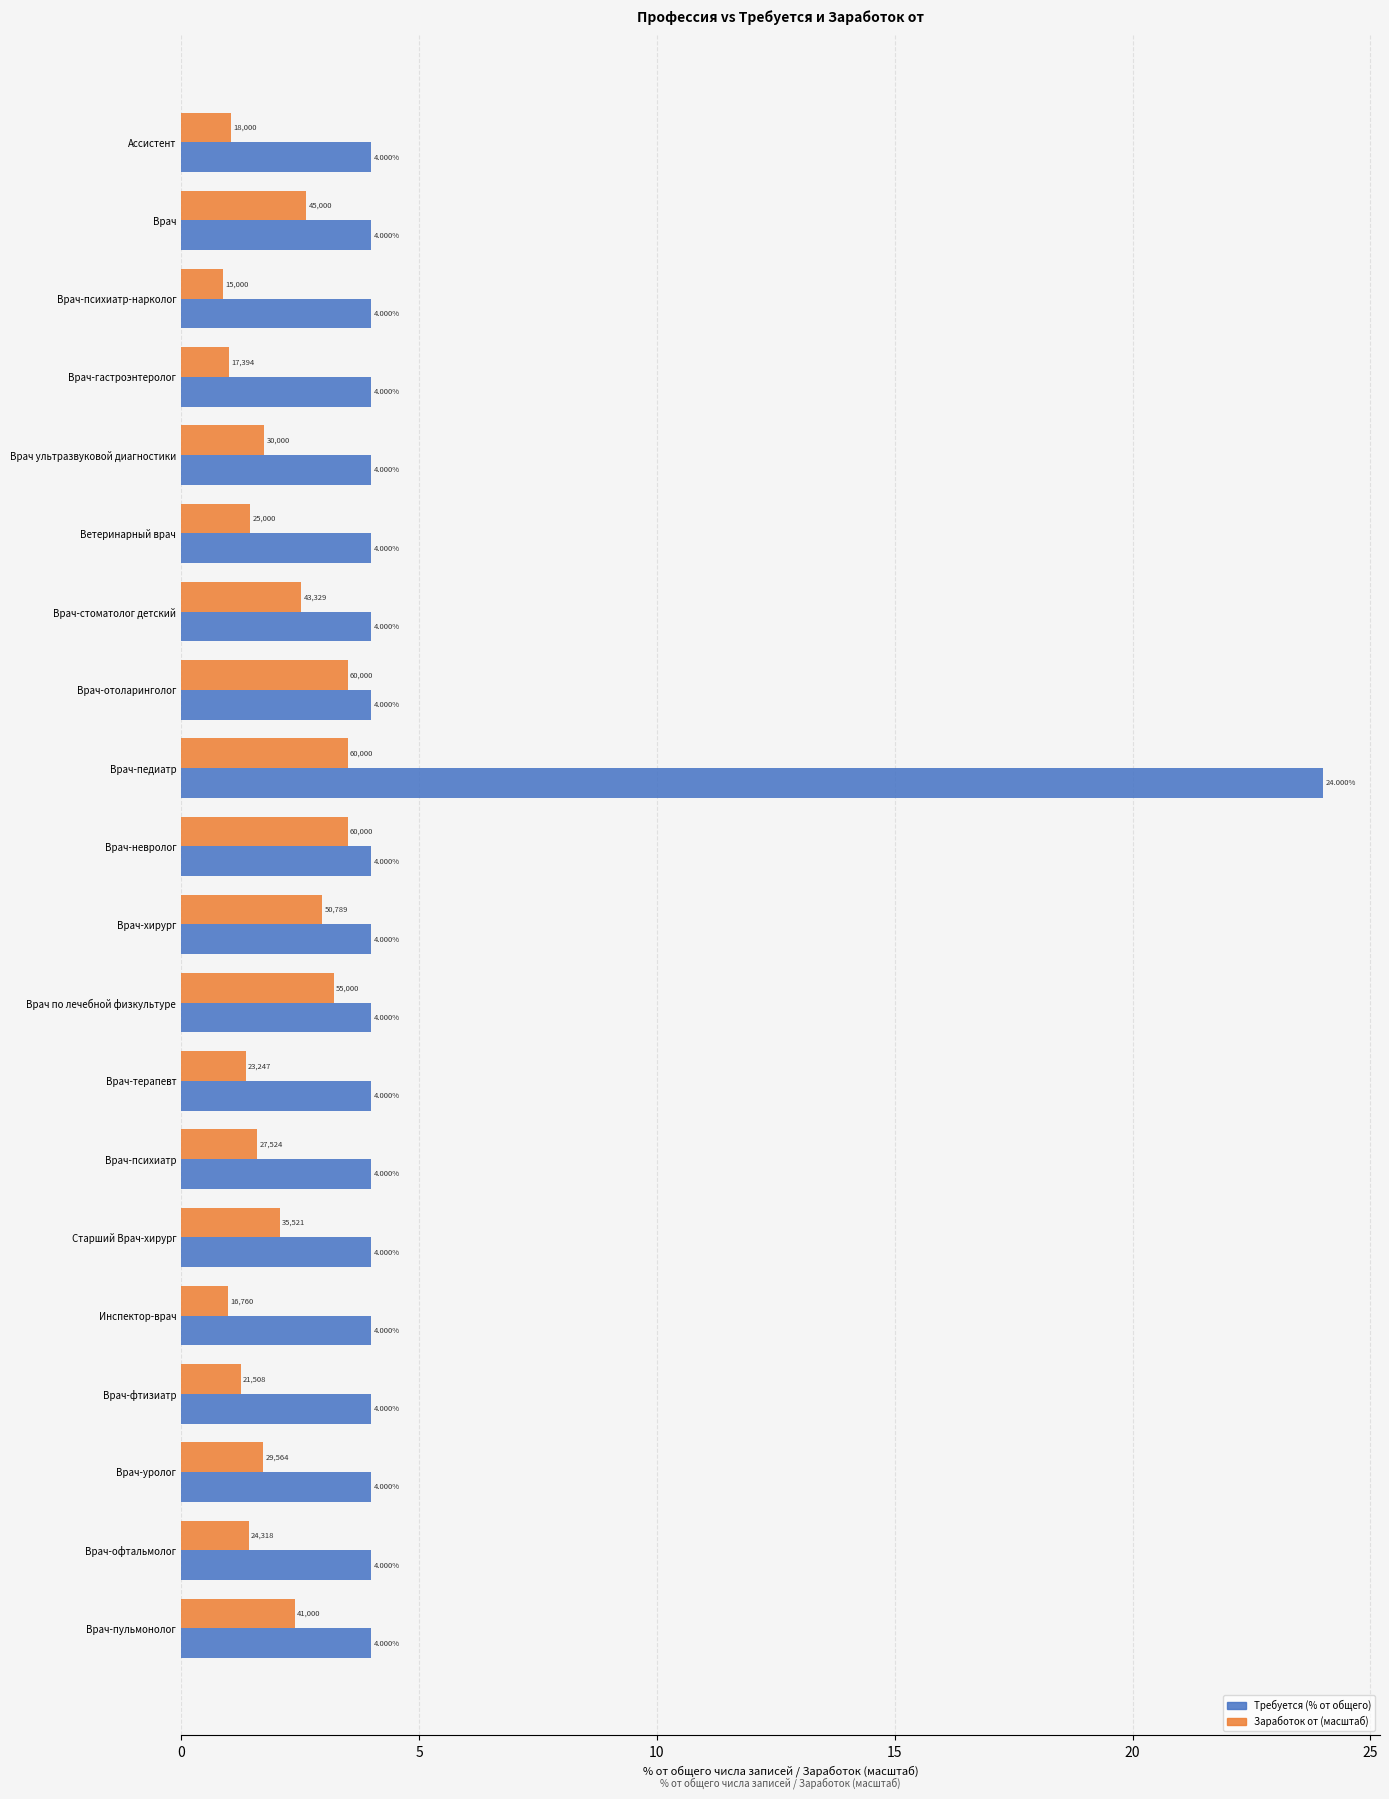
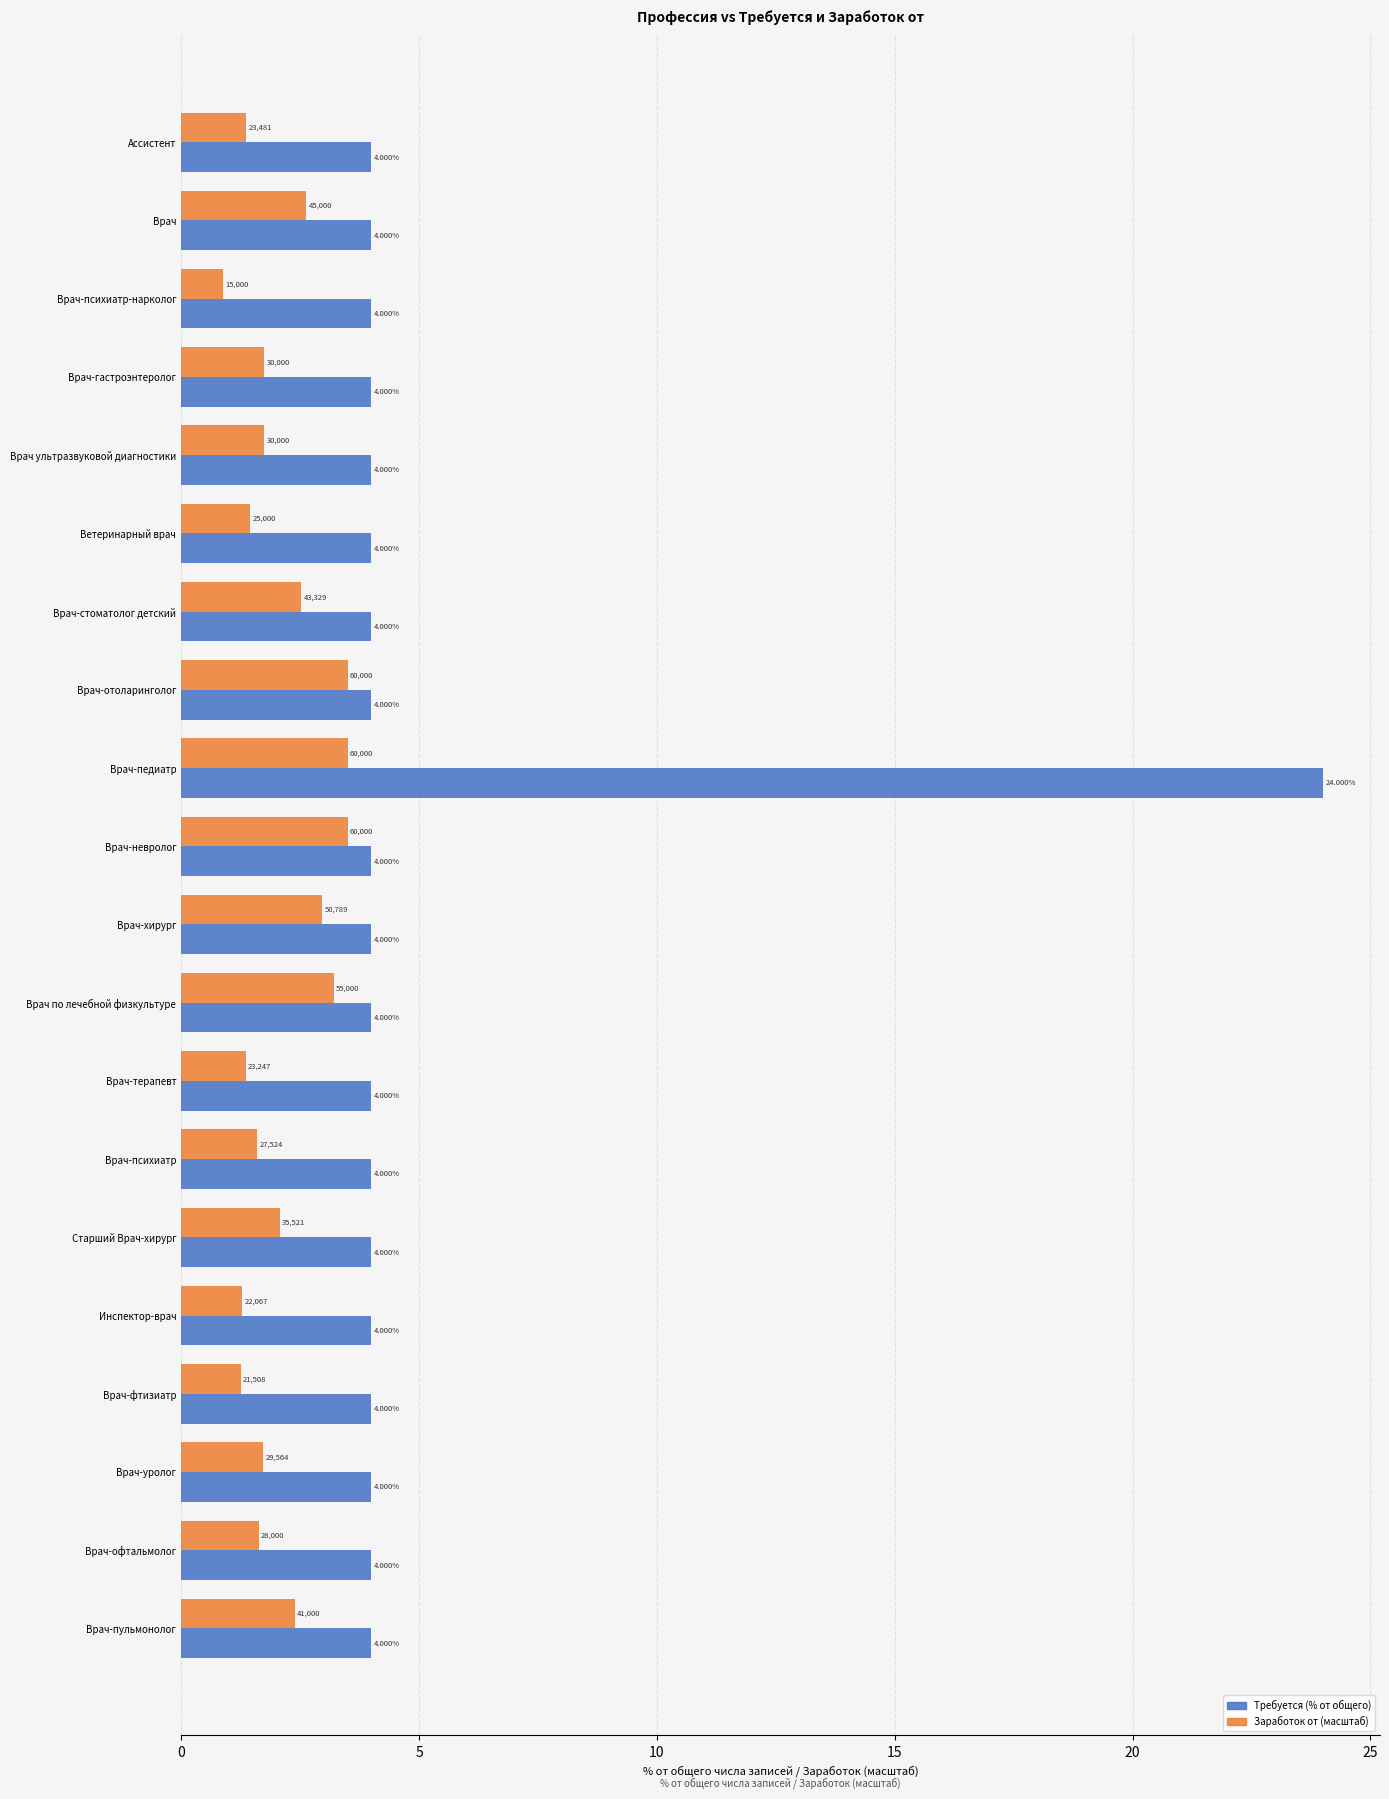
Заработок от (масштаб), Ассистент: 18,000 -> 23,481
Заработок от (масштаб), Врач-гастроэнтеролог: 17,394 -> 30,000
Заработок от (масштаб), Инспектор-врач: 16,760 -> 22,067
Заработок от (масштаб), Врач-офтальмолог: 24,318 -> 28,000
